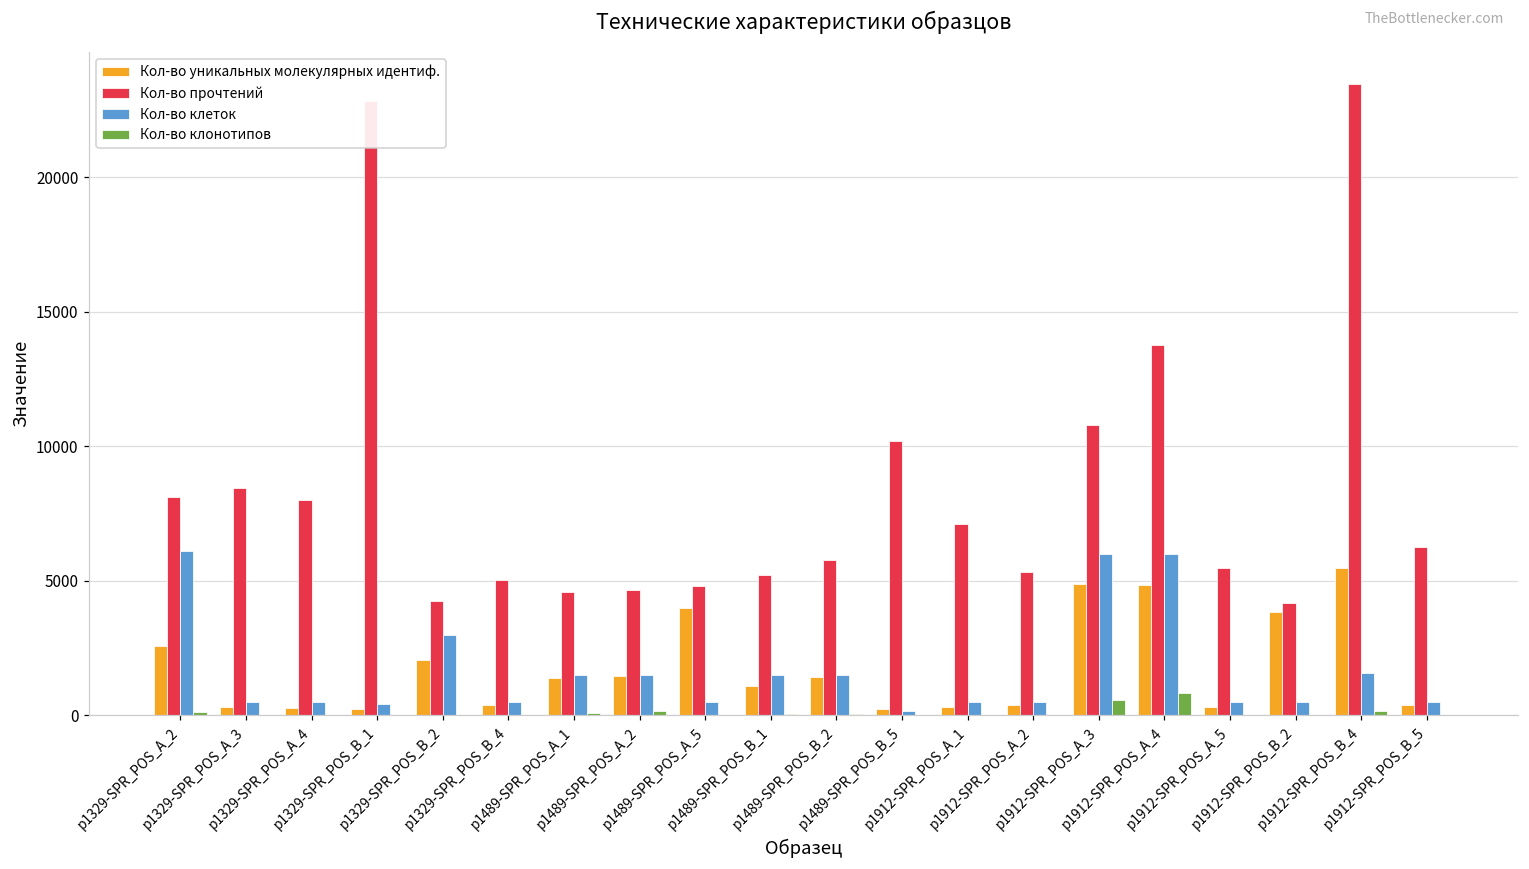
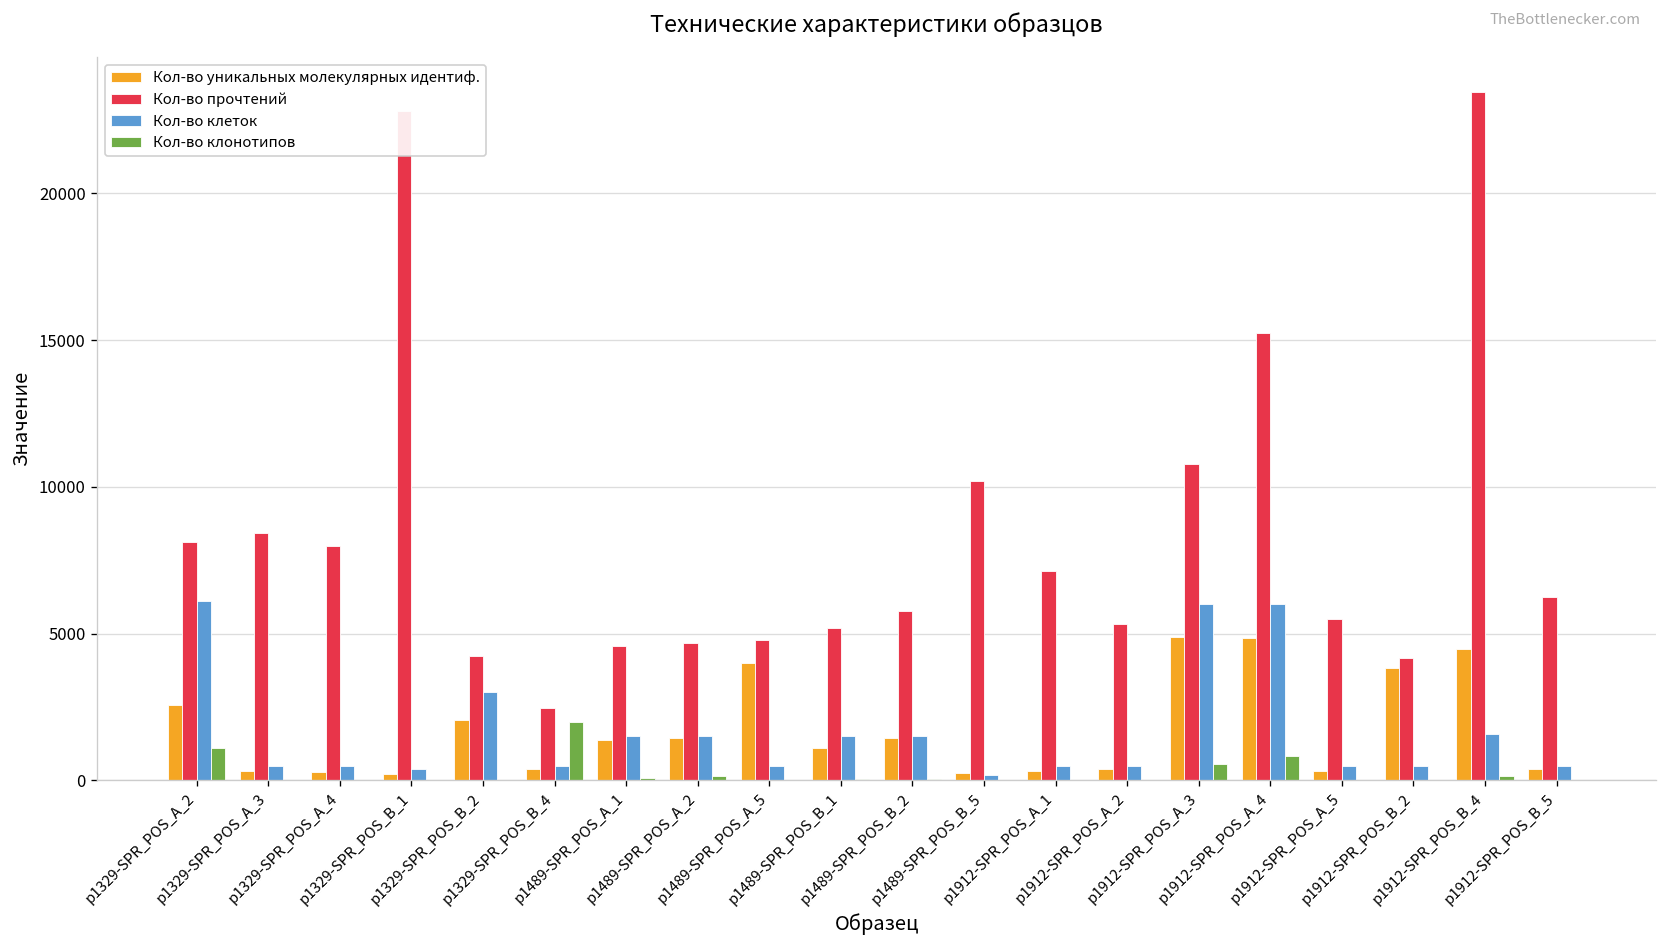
Кол-во клонотипов, p1329-SPR_POS_A_2: 100 -> 1100
Кол-во прочтений, p1329-SPR_POS_B_4: 5000 -> 2500
Кол-во клонотипов, p1329-SPR_POS_B_4: 0 -> 2000
Кол-во прочтений, p1912-SPR_POS_A_4: 13800 -> 15200
Кол-во уникальных молекулярных идентиф., p1912-SPR_POS_B_4: 5500 -> 4500
